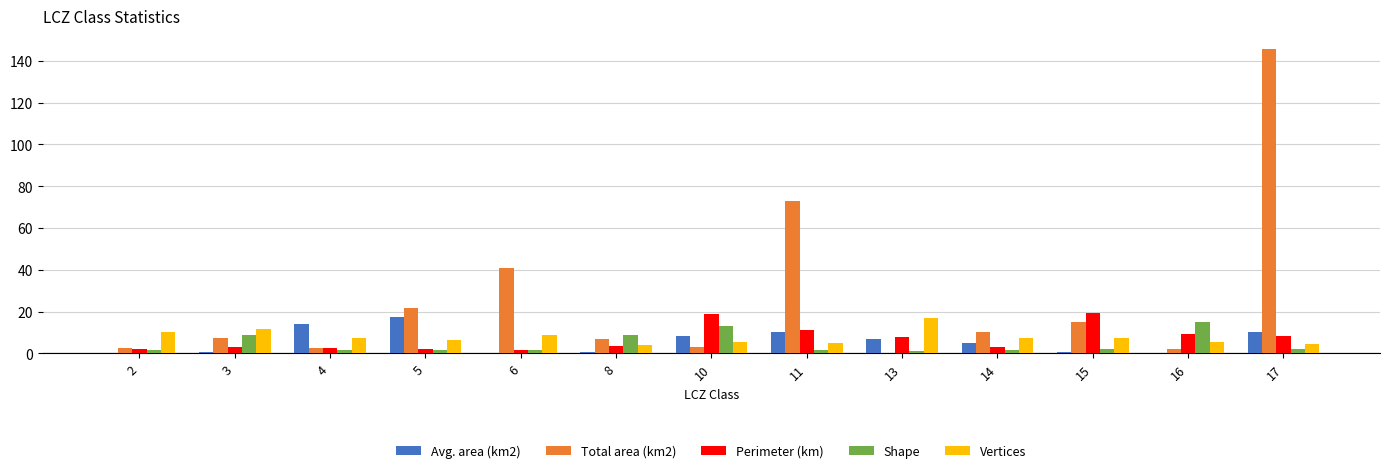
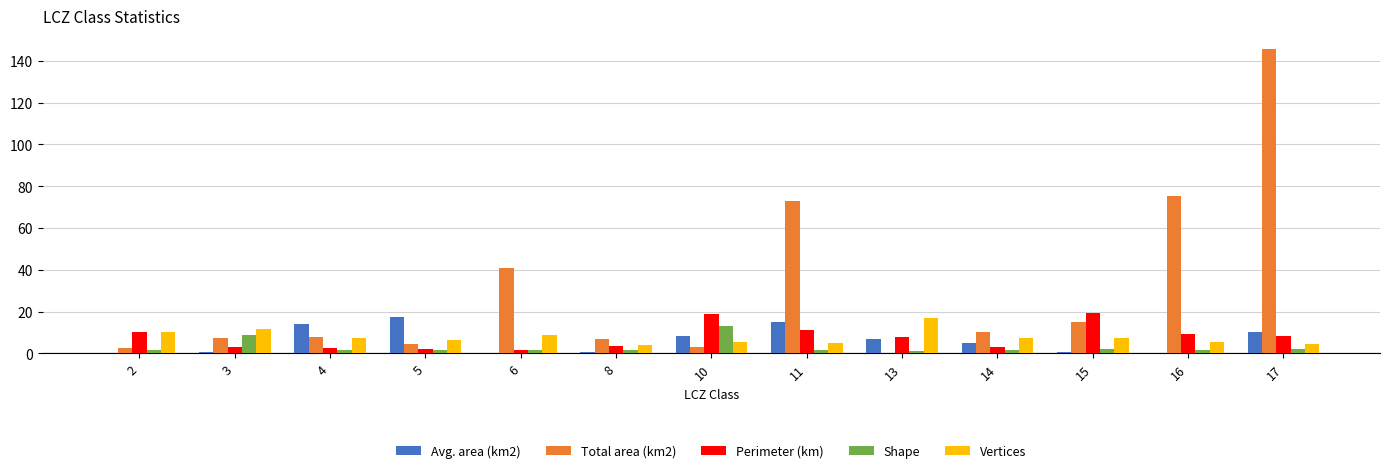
Perimeter (km), 2: 2 -> 10
Total area (km2), 4: 3 -> 8
Total area (km2), 5: 22 -> 4
Shape, 8: 9 -> 2
Avg. area (km2), 11: 10 -> 15
Total area (km2), 16: 2 -> 76
Shape, 16: 15 -> 1
